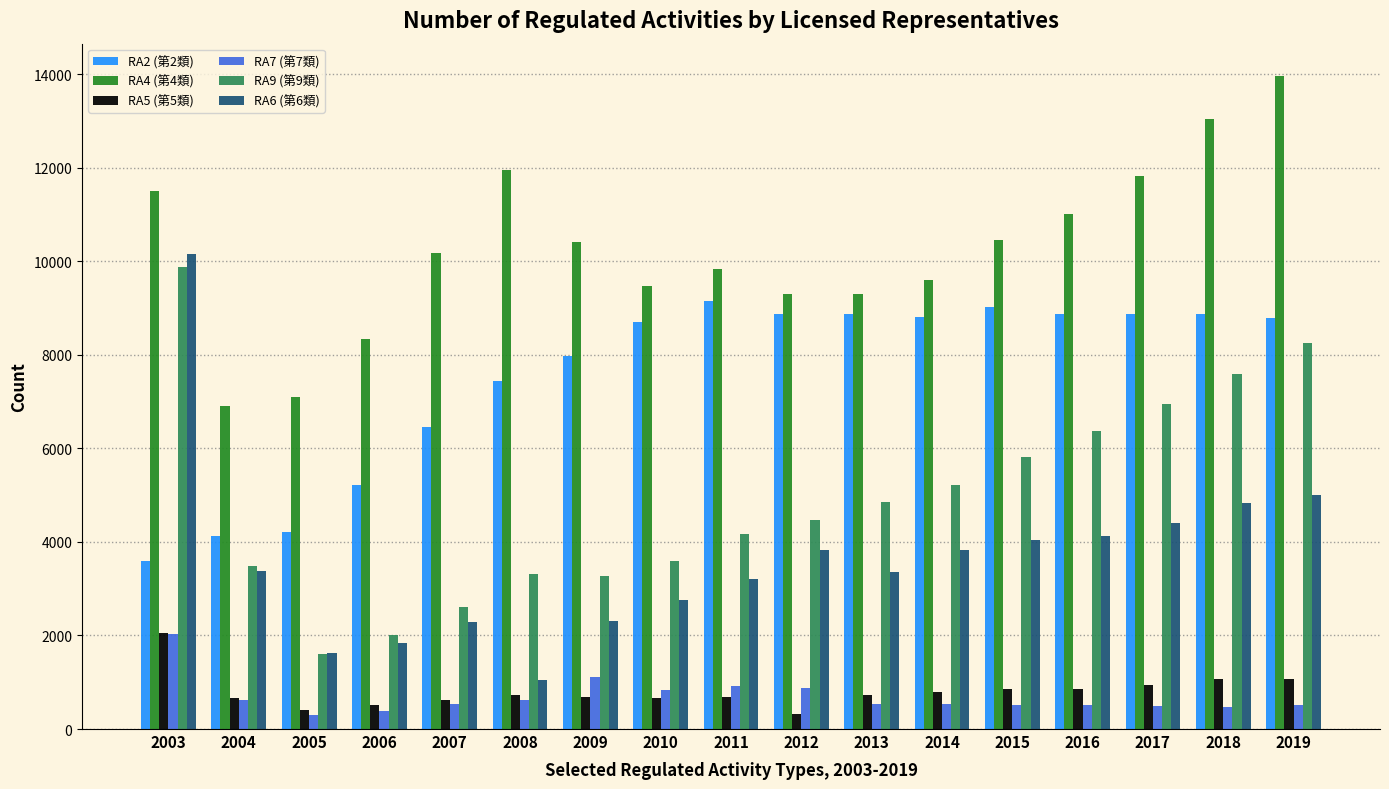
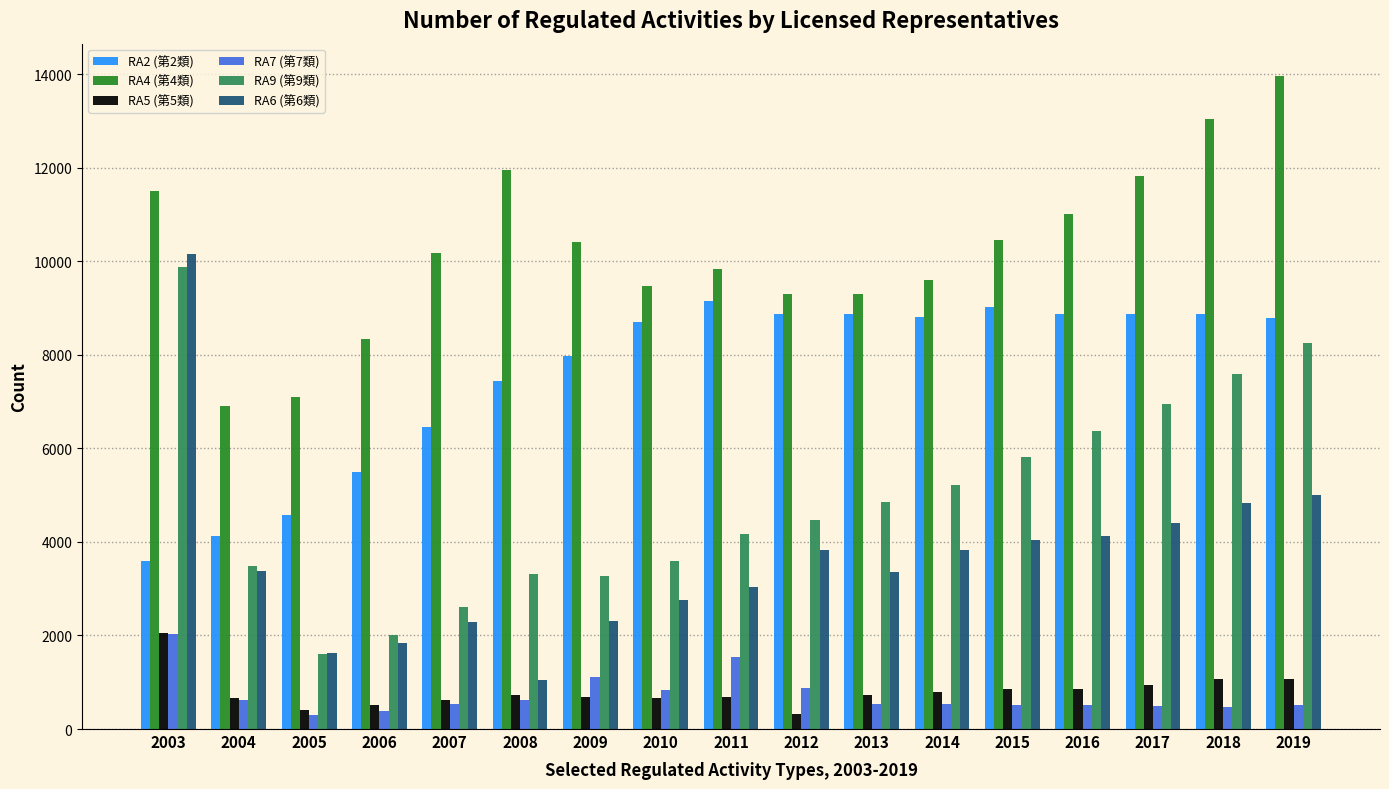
RA2 (第2類), 2005: 4200 -> 4600
RA2 (第2類), 2006: 5200 -> 5500
RA7 (第7類), 2011: 900 -> 1500
RA6 (第6類), 2011: 3200 -> 3000
